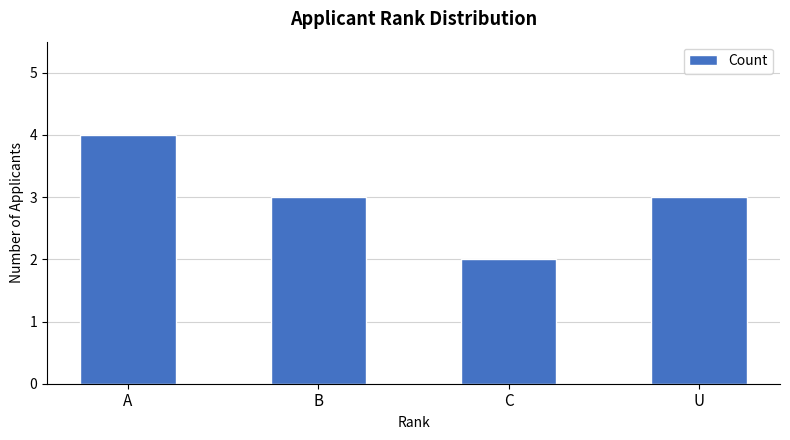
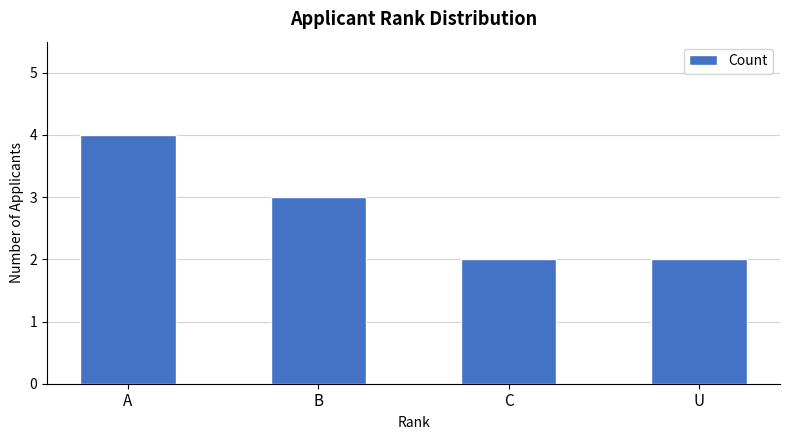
U: 3 -> 2
